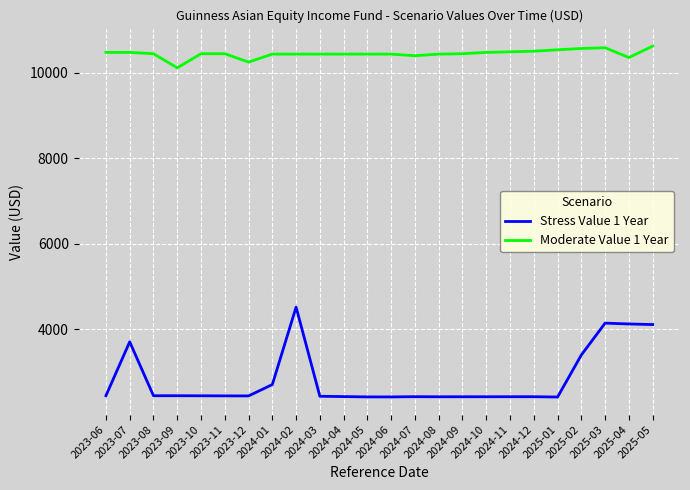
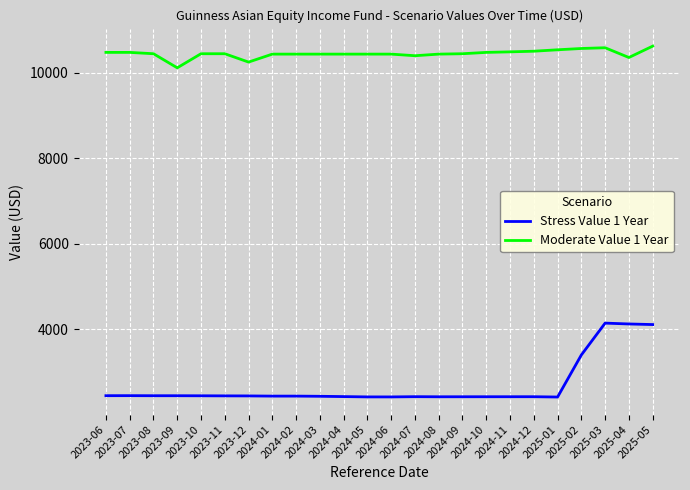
Stress Value 1 Year, 2023-07: 3700 -> 2400
Stress Value 1 Year, 2024-01: 2700 -> 2400
Stress Value 1 Year, 2024-02: 4500 -> 2400
